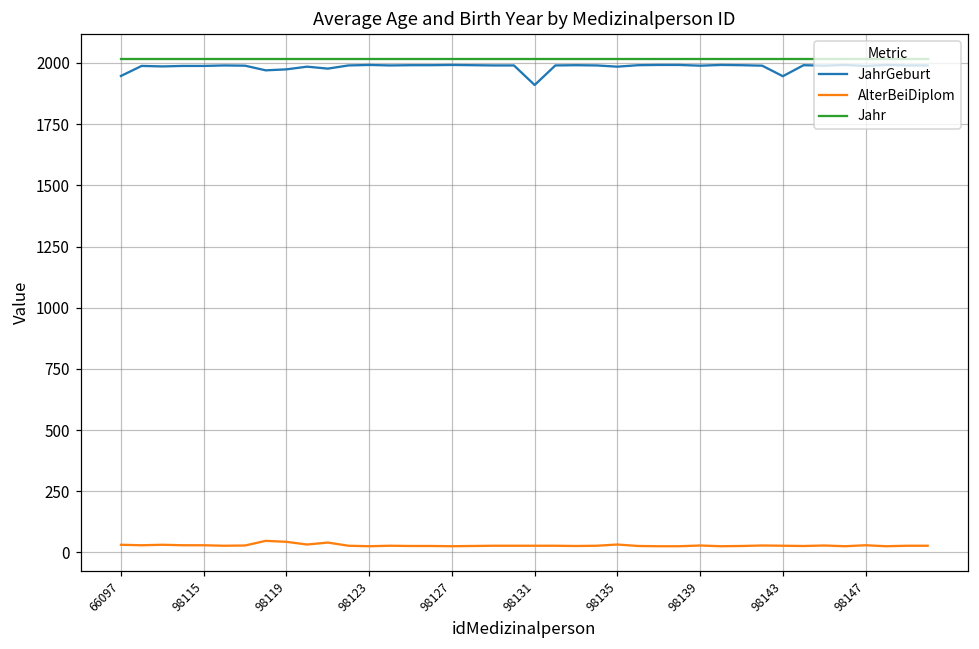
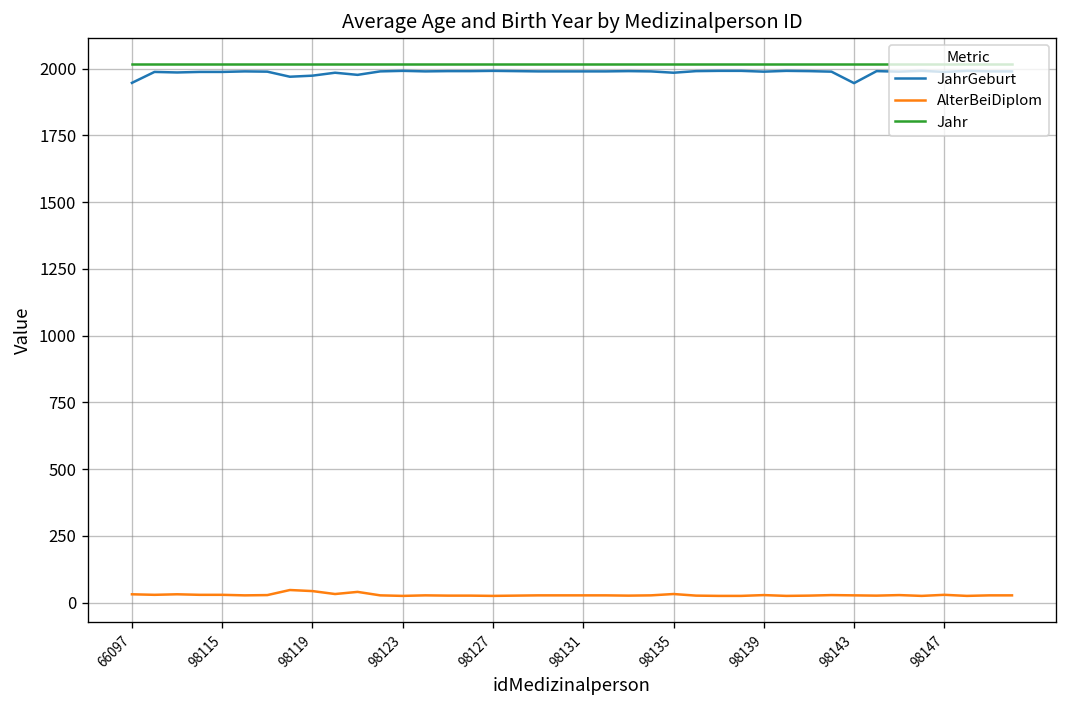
JahrGeburt, 98131: 1910 -> 1990
